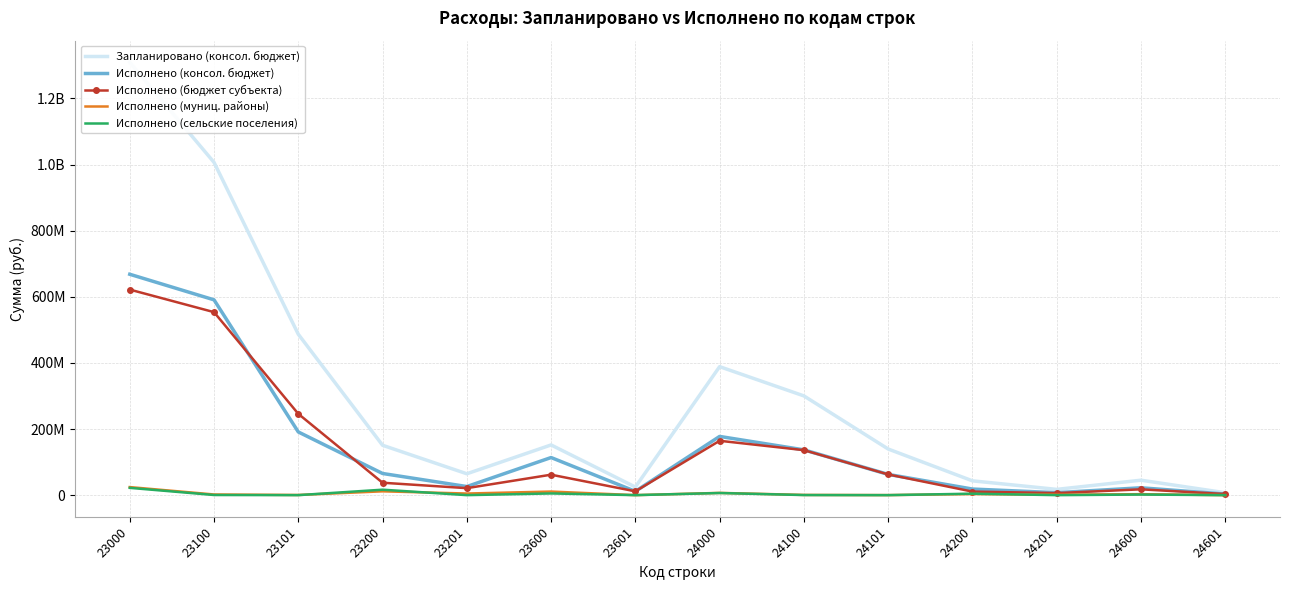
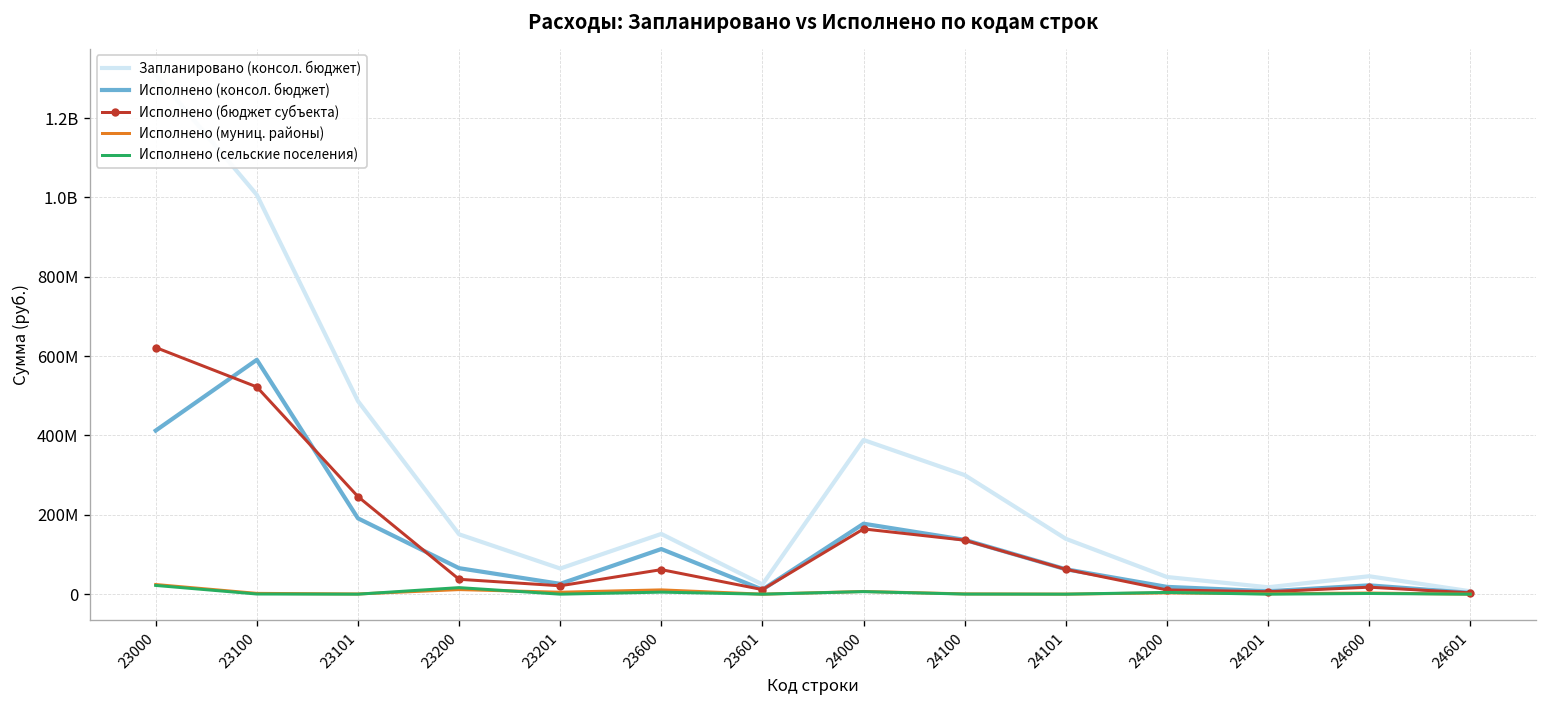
Исполнено (консол. бюджет), 23000: 670000000 -> 410000000
Исполнено (бюджет субъекта), 23100: 550000000 -> 520000000
